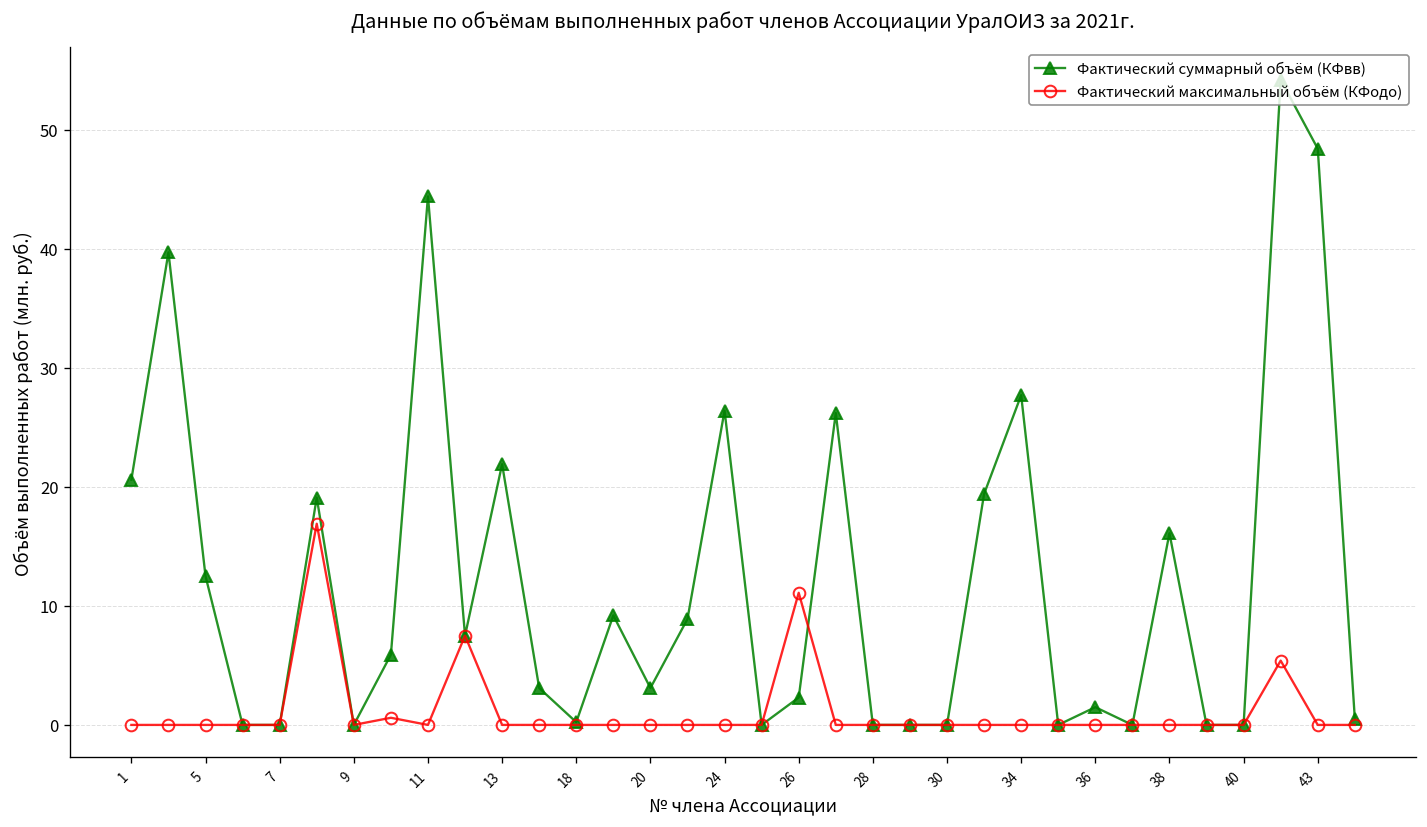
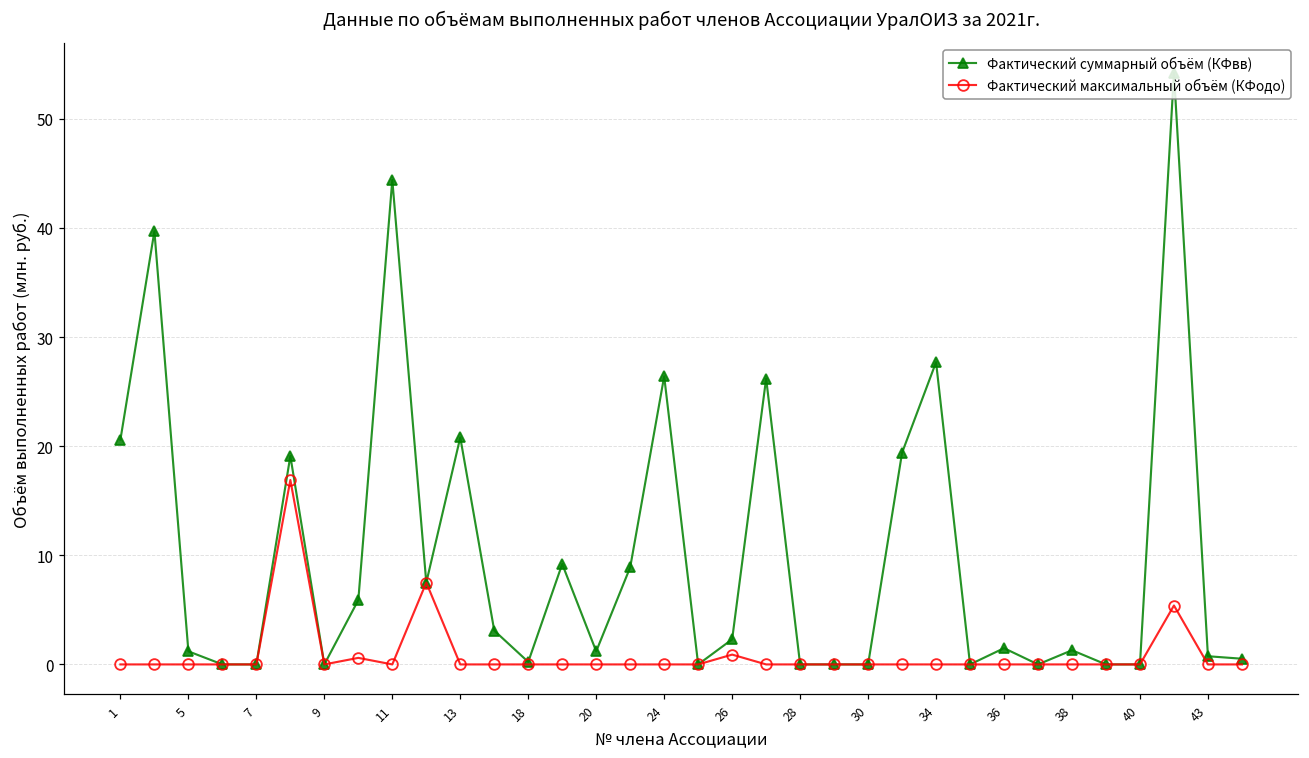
Фактический суммарный объём (КФвв), 5: 13 -> 1
Фактический суммарный объём (КФвв), 13: 22 -> 21
Фактический суммарный объём (КФвв), 20: 3 -> 1
Фактический максимальный объём (КФодо), 26: 11 -> 1
Фактический суммарный объём (КФвв), 38: 16 -> 1
Фактический суммарный объём (КФвв), 43: 48 -> 1
